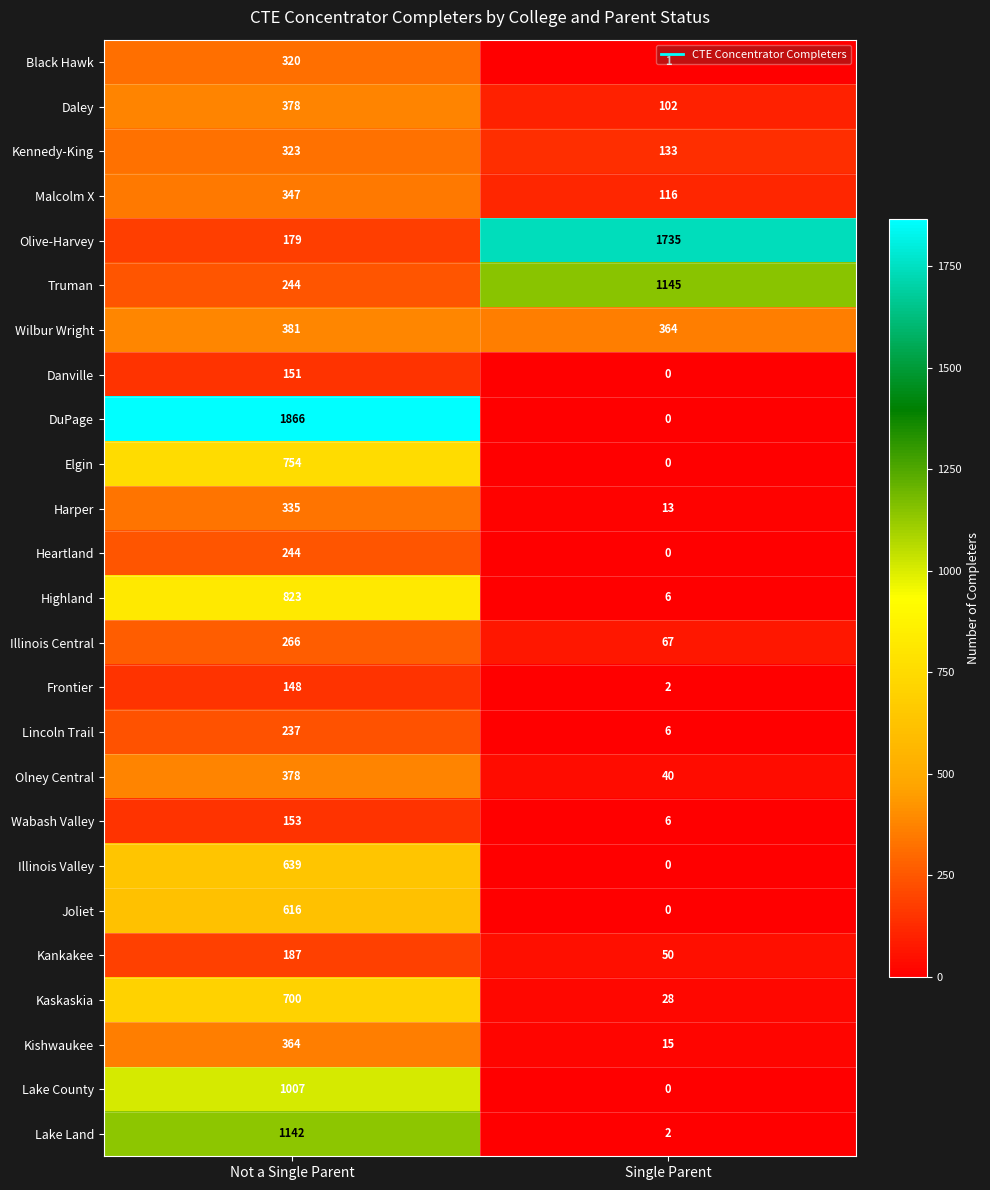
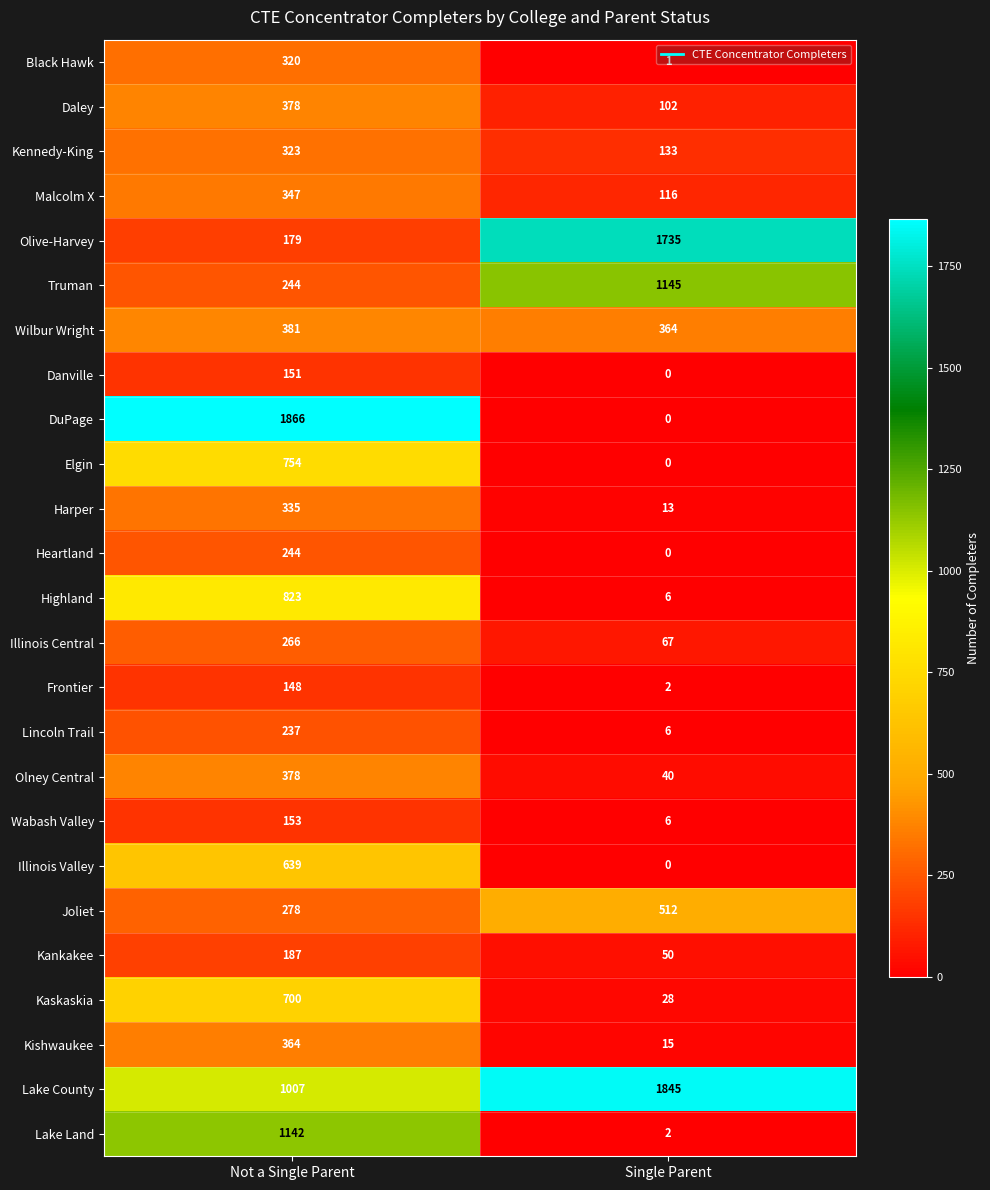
Joliet, Not a Single Parent: 616 -> 278
Joliet, Single Parent: 0 -> 512
Lake County, Single Parent: 0 -> 1845
